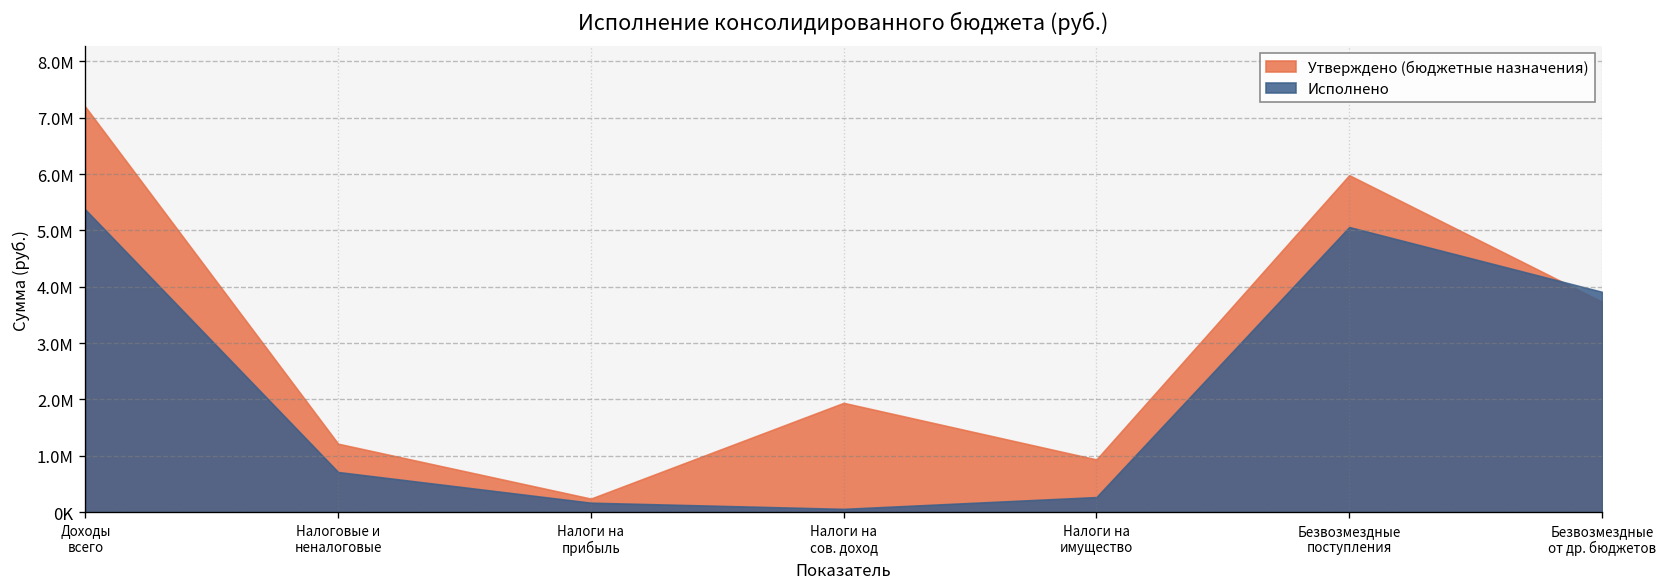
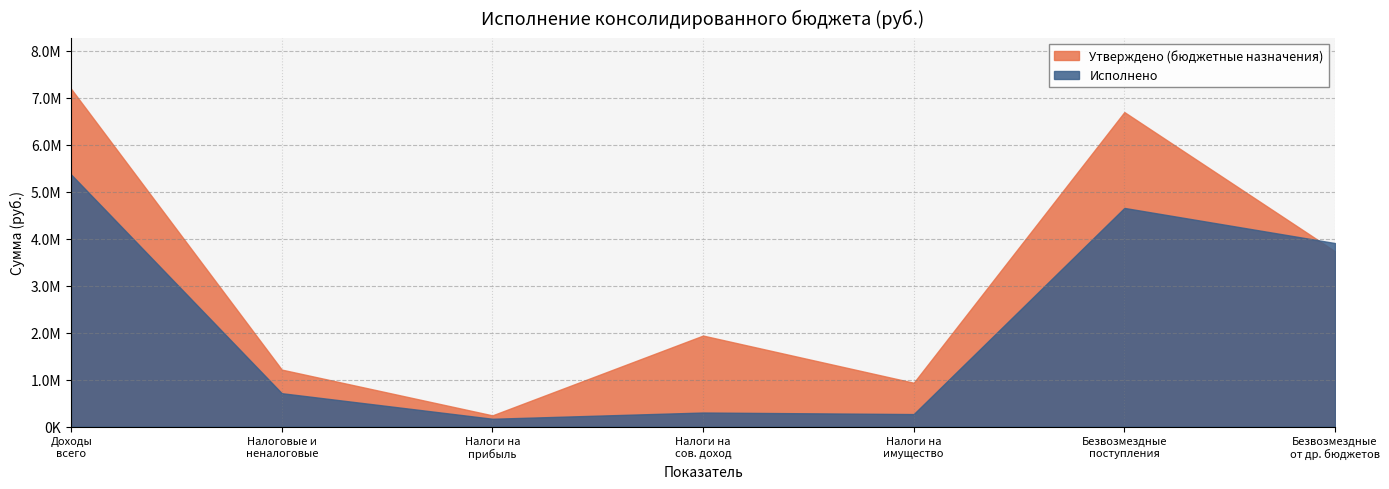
Исполнено, Налоги на сов. доход: 100000 -> 300000
Утверждено (бюджетные назначения), Безвозмездные поступления: 6000000 -> 6700000
Исполнено, Безвозмездные поступления: 5100000 -> 4700000
